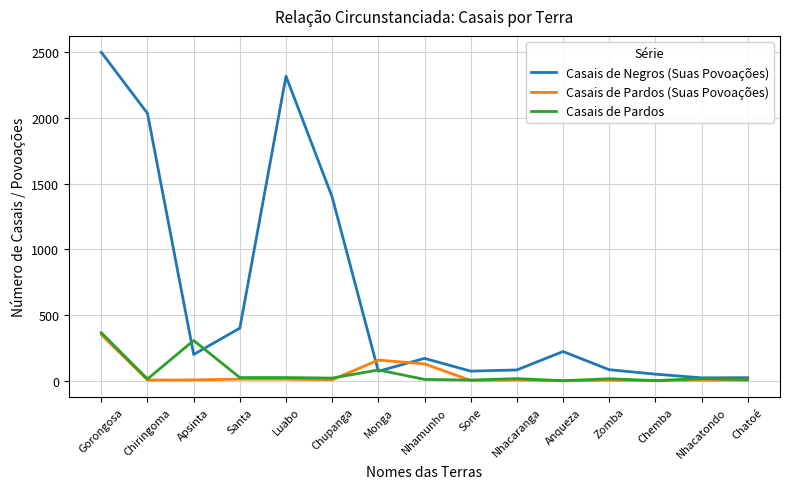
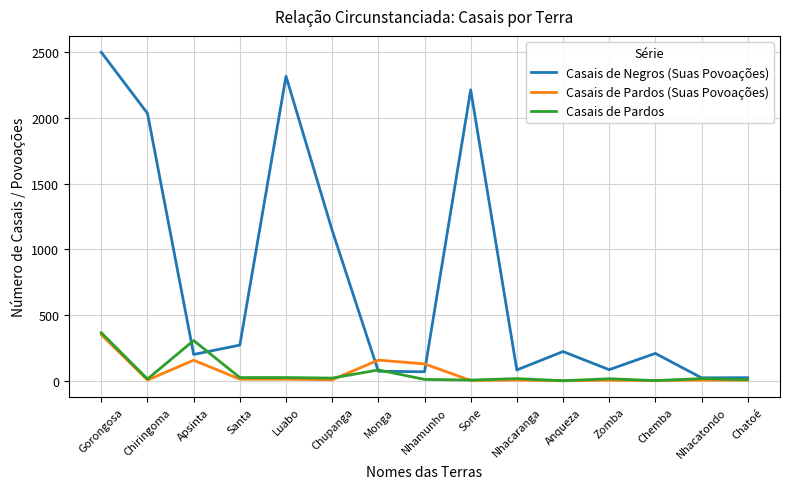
Casais de Pardos (Suas Povoações), Apsinta: 10 -> 160
Casais de Negros (Suas Povoações), Santa: 400 -> 270
Casais de Negros (Suas Povoações), Chupanga: 1400 -> 1150
Casais de Negros (Suas Povoações), Nhamunho: 170 -> 70
Casais de Negros (Suas Povoações), Sone: 70 -> 2210
Casais de Negros (Suas Povoações), Chemba: 50 -> 210
